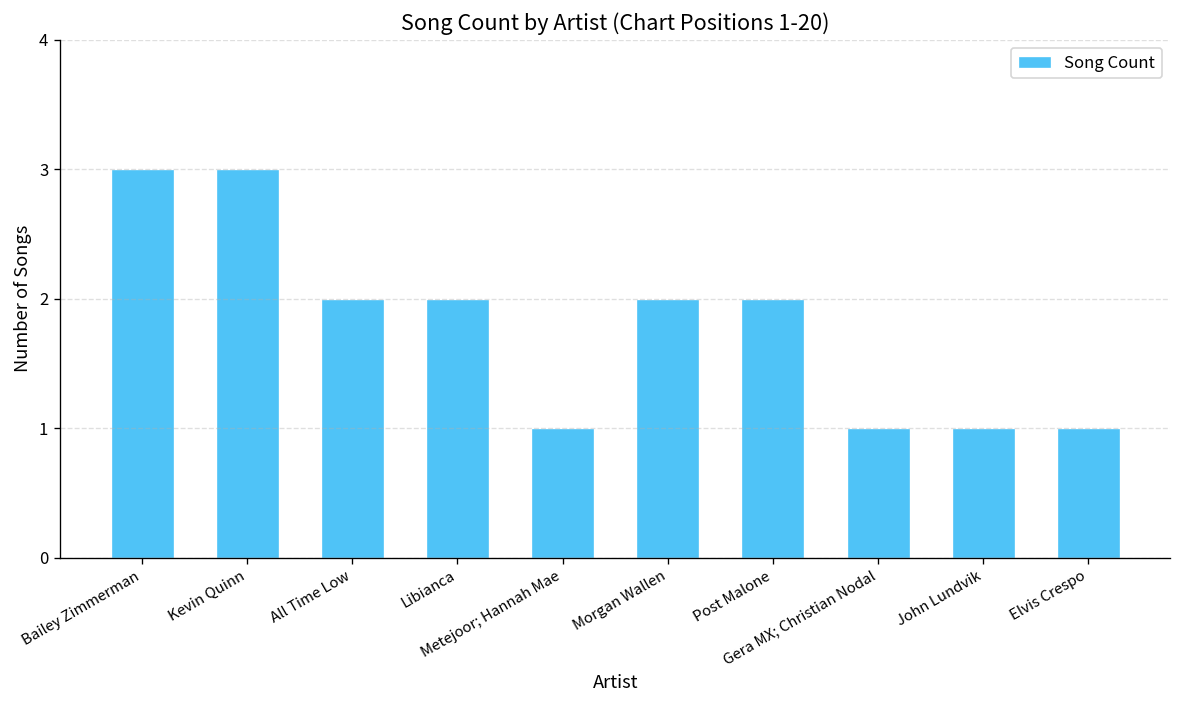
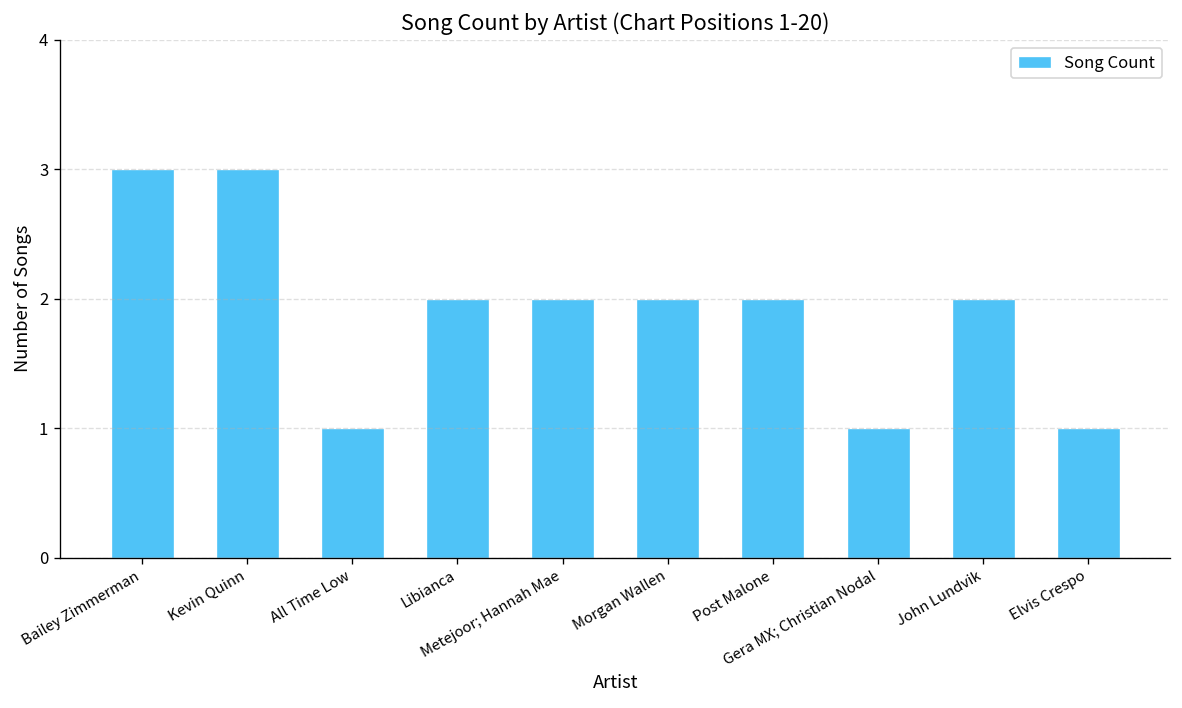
All Time Low: 2 -> 1
Metejoor; Hannah Mae: 1 -> 2
John Lundvik: 1 -> 2
